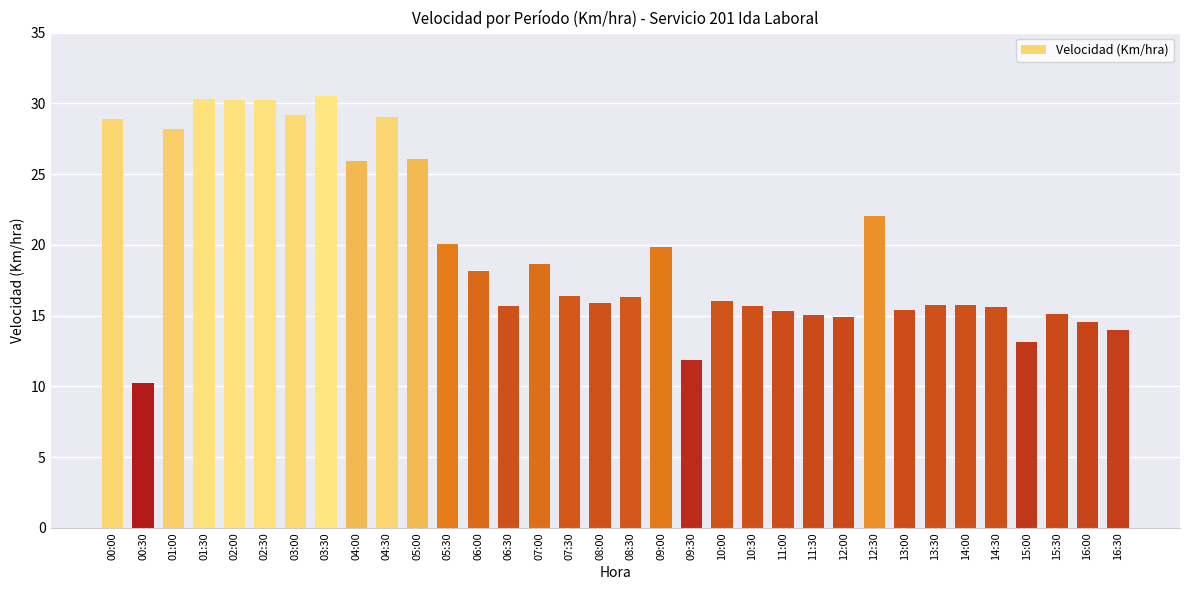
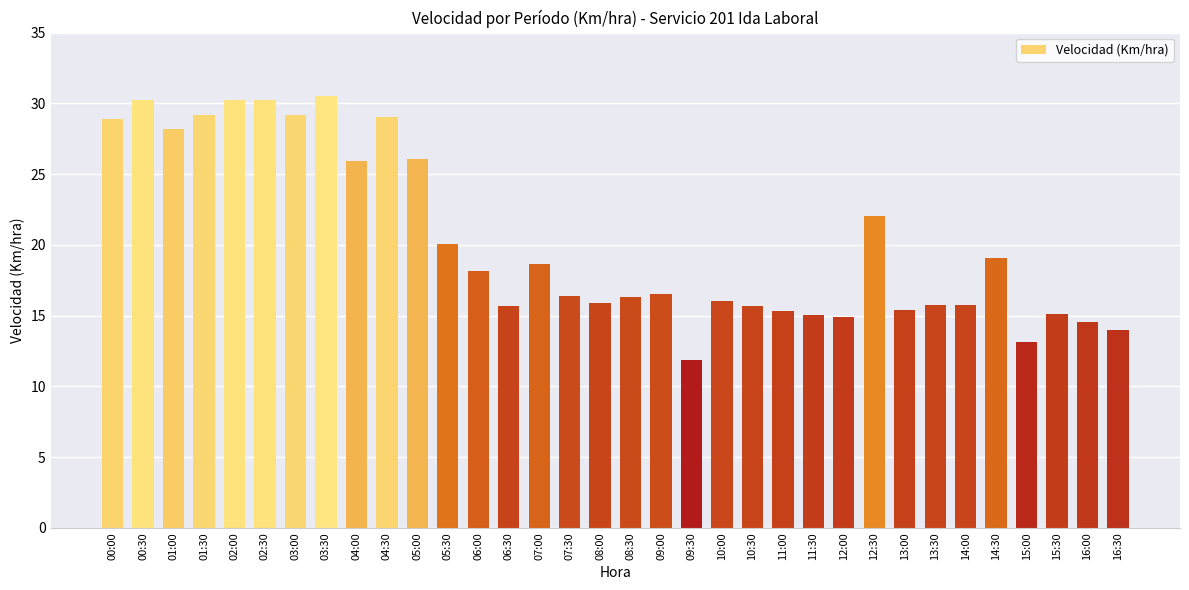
00:30: 10.2 -> 30.2
01:30: 30.3 -> 29.2
09:00: 19.9 -> 16.5
14:30: 15.6 -> 19.1
